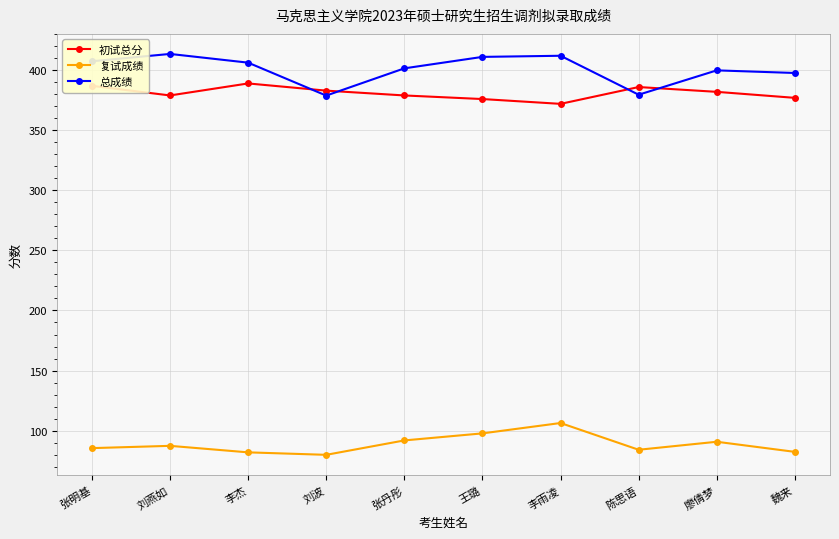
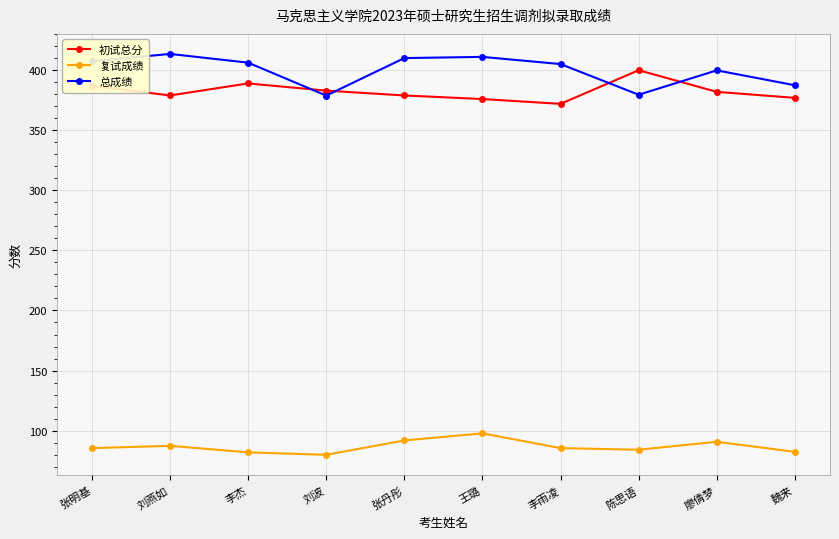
总成绩, 张丹彤: 402 -> 410
复试成绩, 李雨凌: 106 -> 85
总成绩, 李雨凌: 412 -> 405
初试总分, 陈思语: 386 -> 400
总成绩, 魏来: 398 -> 388
